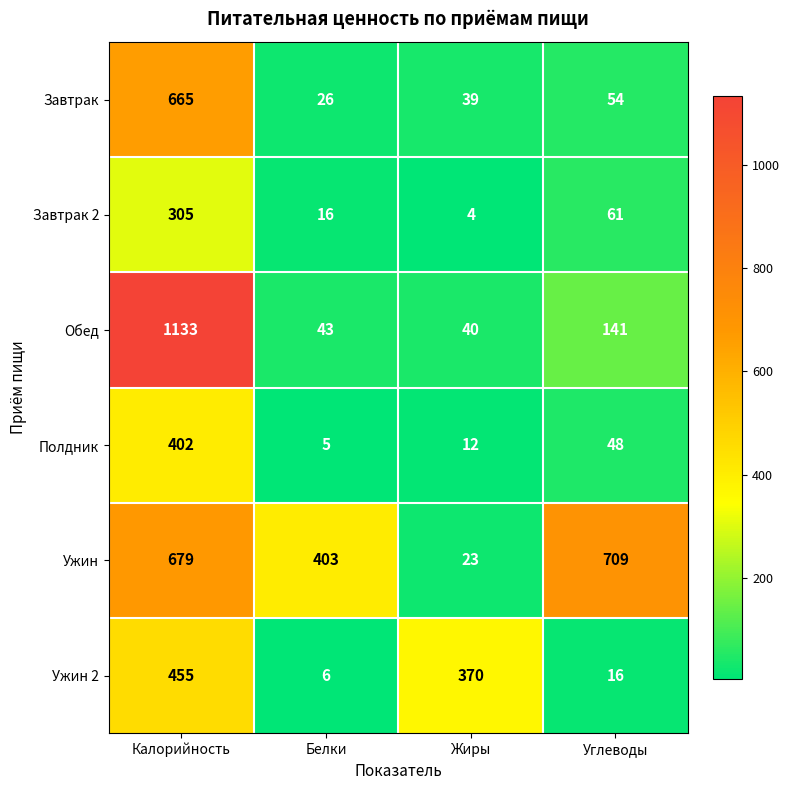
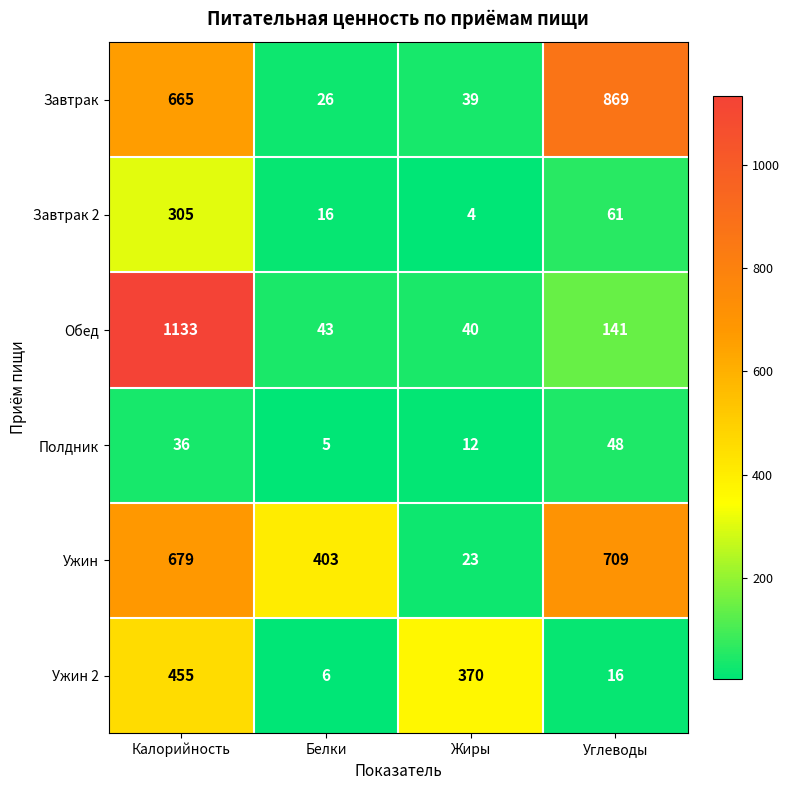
Завтрак, Углеводы: 54 -> 869
Полдник, Калорийность: 402 -> 36
